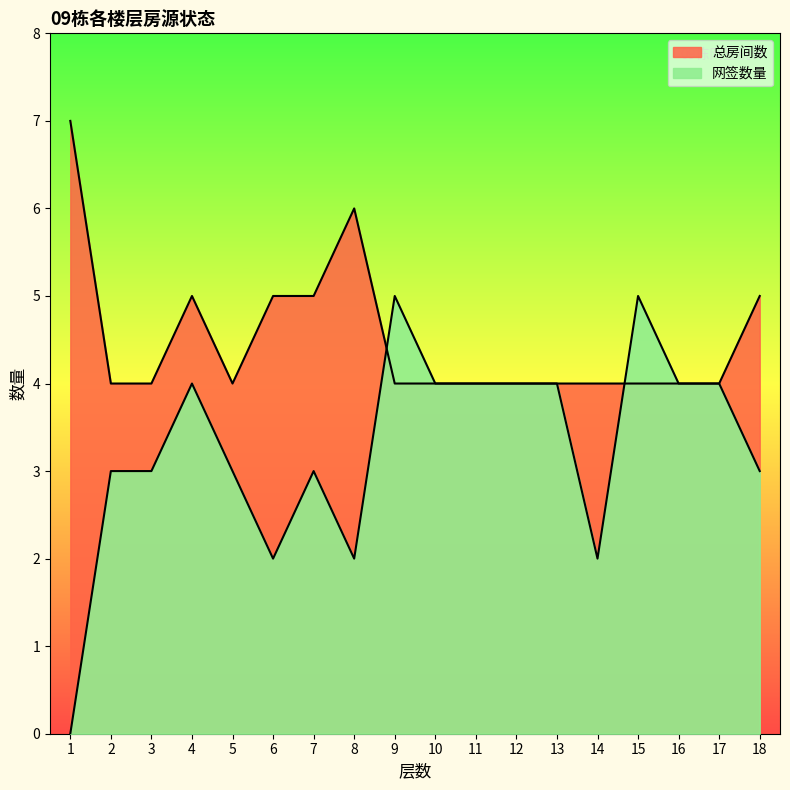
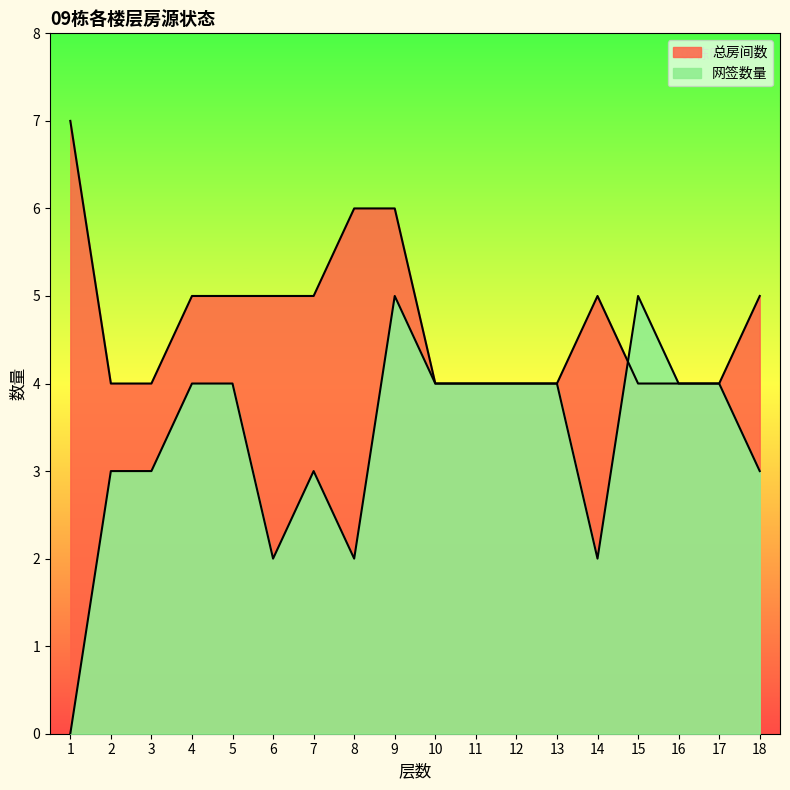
总房间数, 5: 4 -> 5
网签数量, 5: 3 -> 4
总房间数, 9: 4 -> 6
总房间数, 14: 4 -> 5
